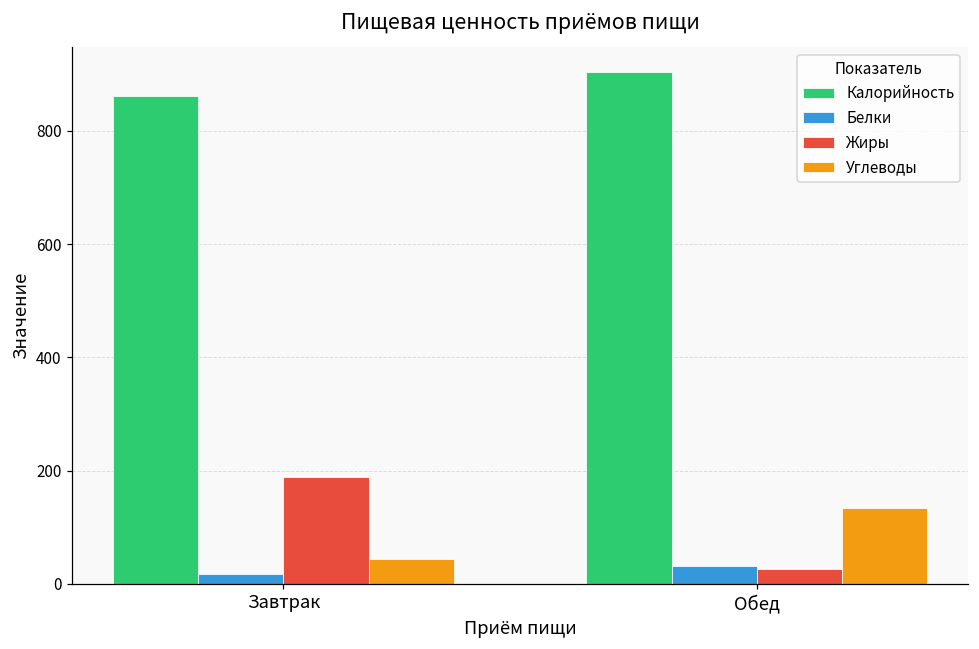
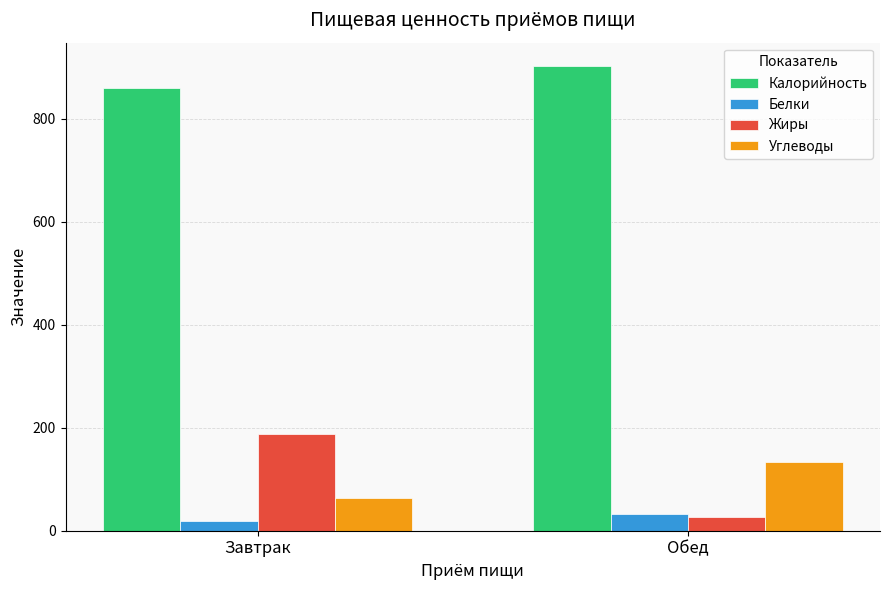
Углеводы, Завтрак: 40 -> 60
